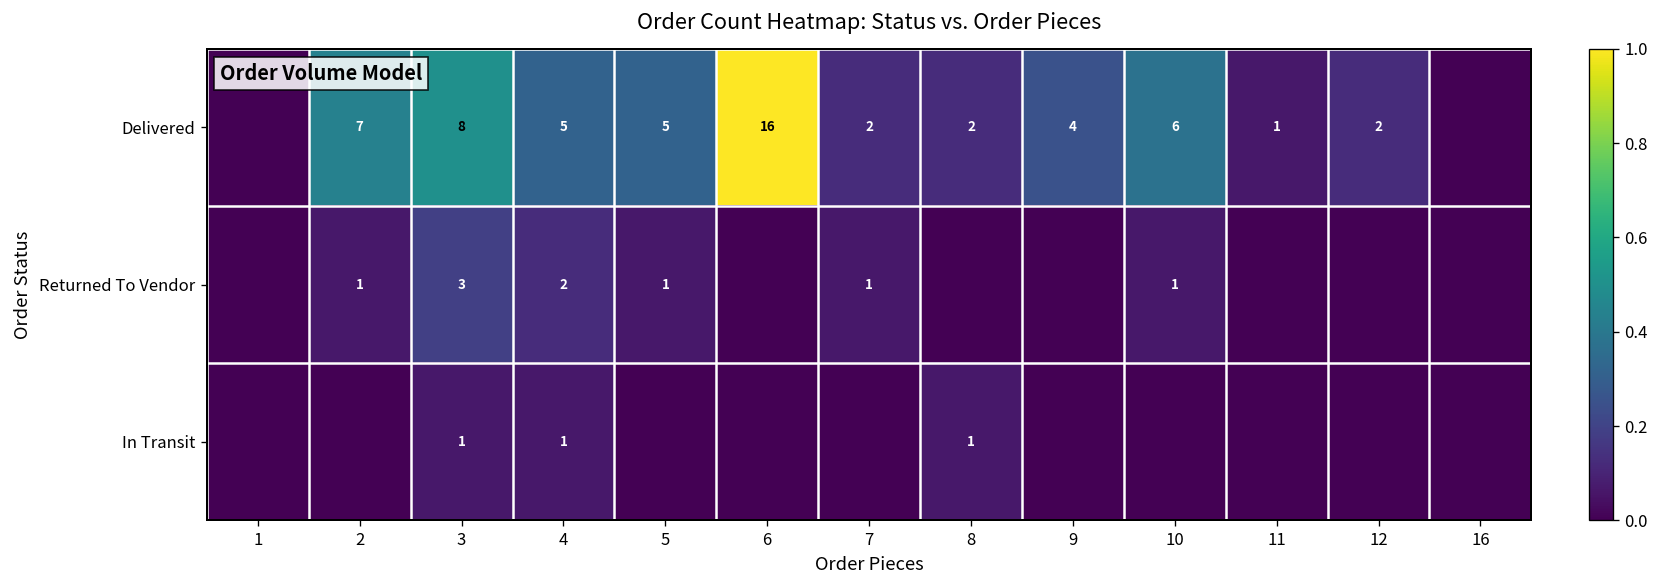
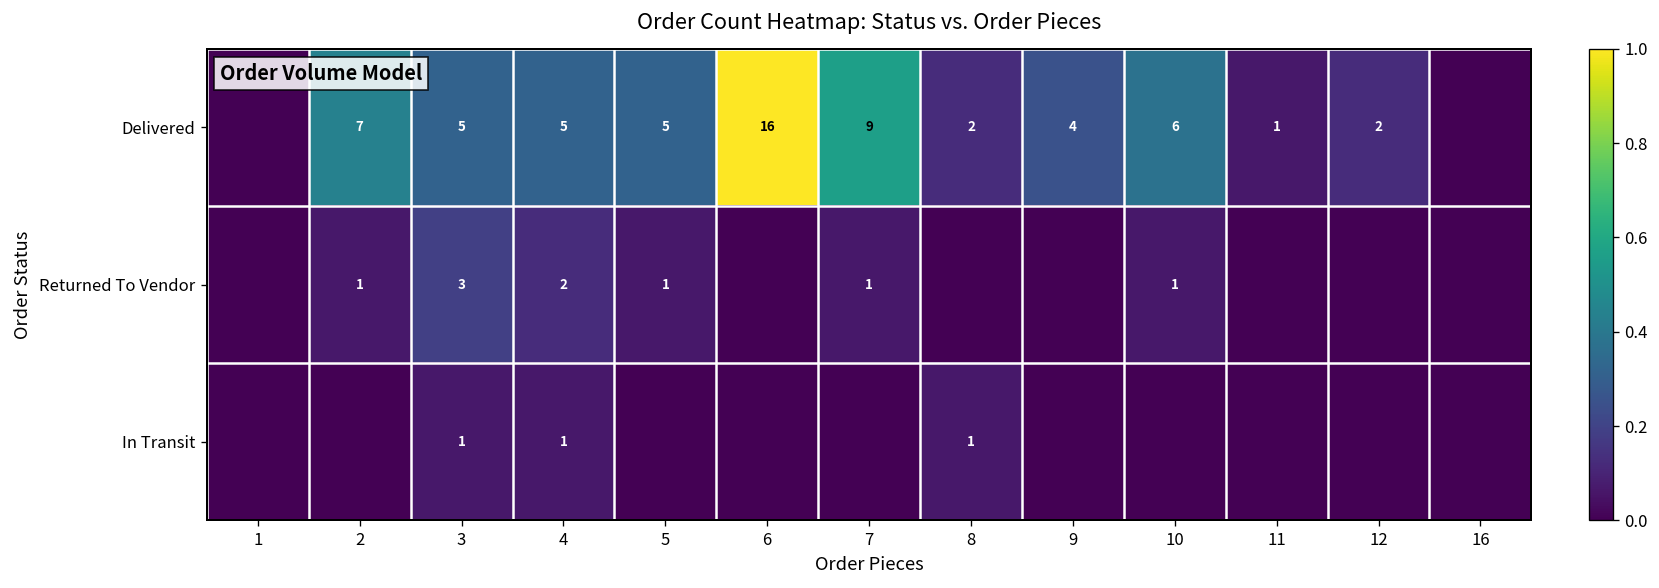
Delivered, 3: 8 -> 5
Delivered, 7: 2 -> 9
